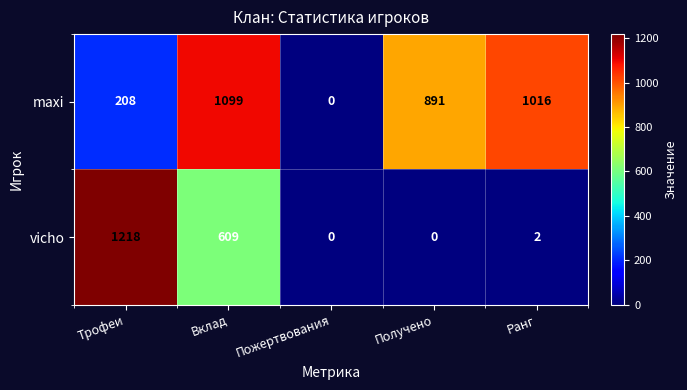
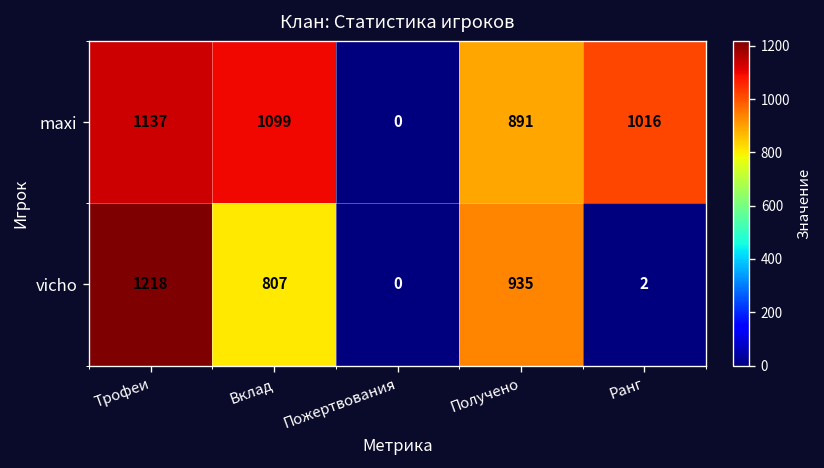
maxi, Трофеи: 208 -> 1137
vicho, Вклад: 609 -> 807
vicho, Получено: 0 -> 935
